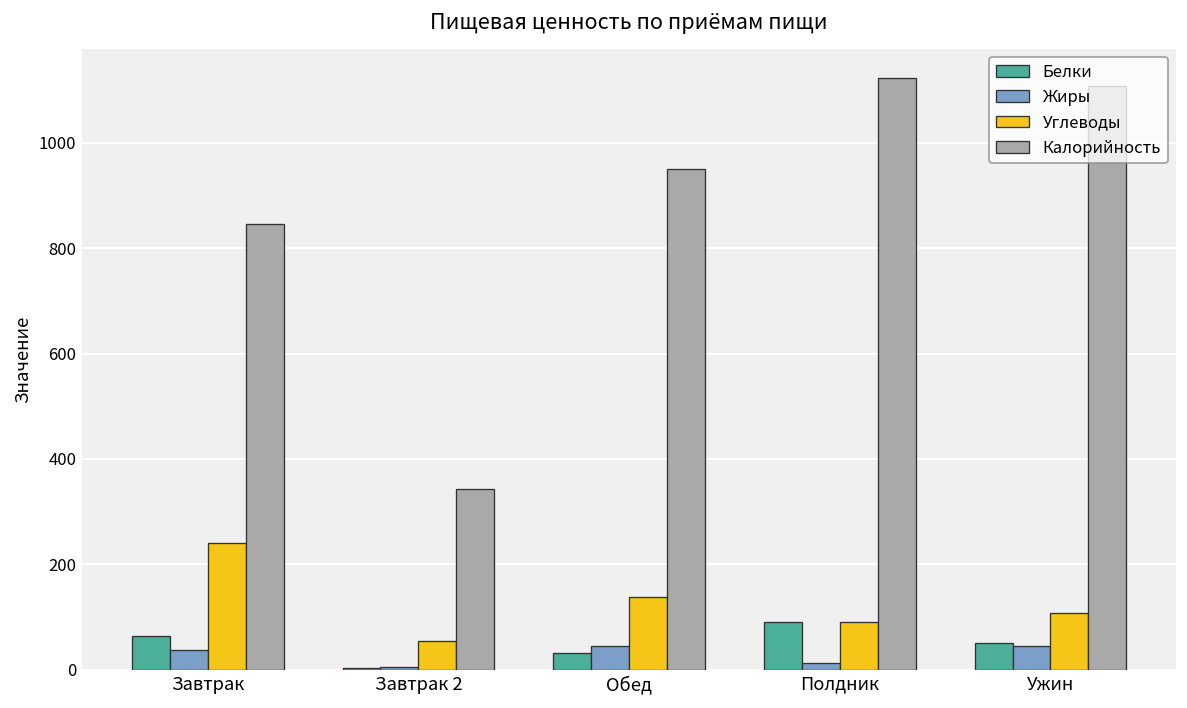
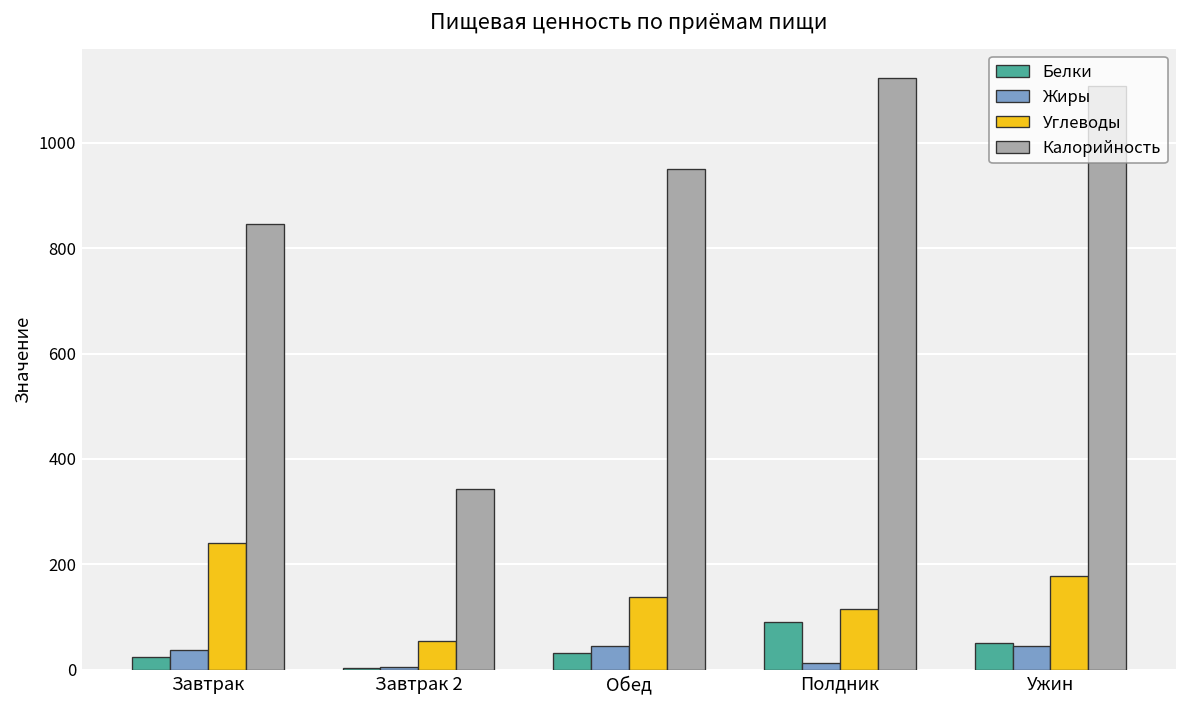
Белки, Завтрак: 60 -> 20
Углеводы, Полдник: 90 -> 120
Углеводы, Ужин: 110 -> 180
